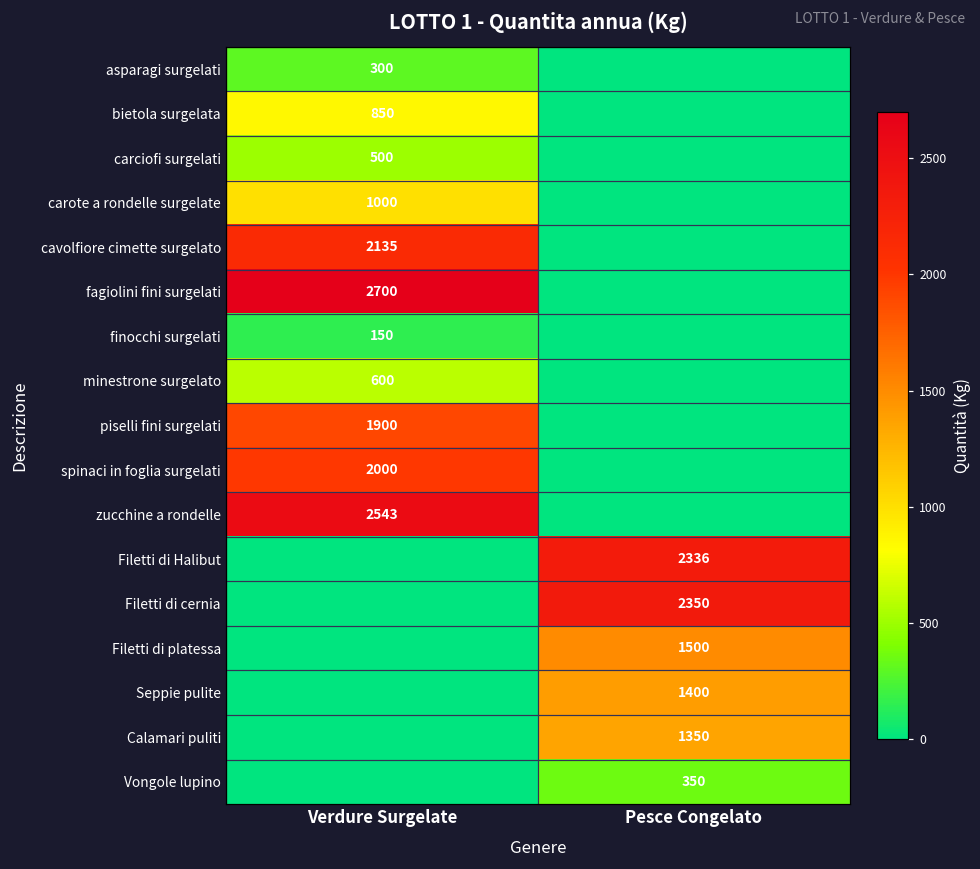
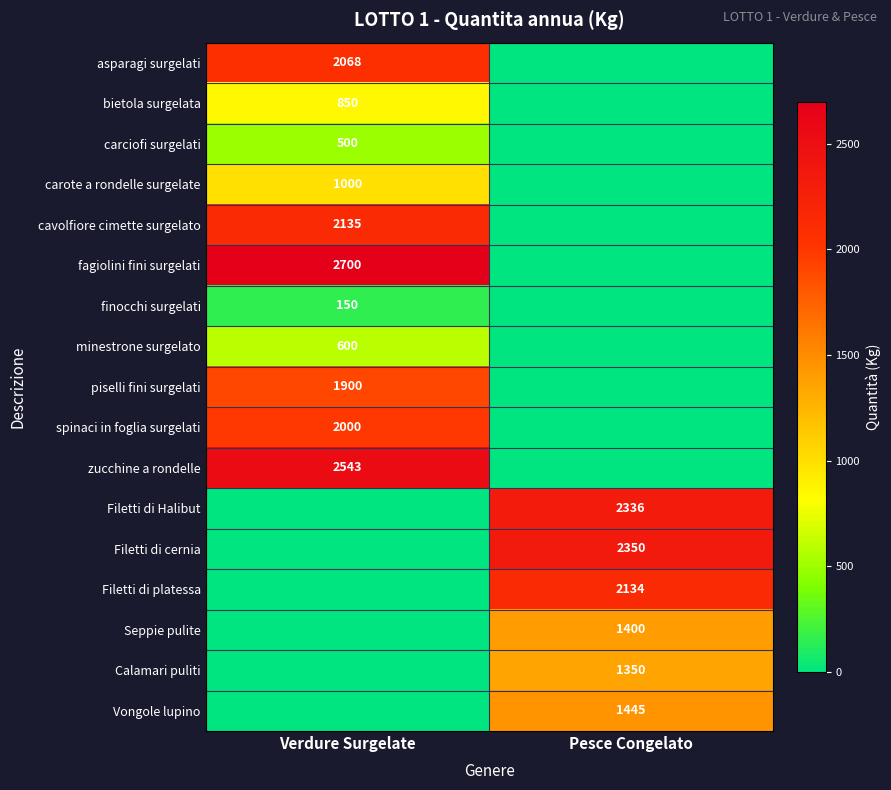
asparagi surgelati, Verdure Surgelate: 300 -> 2068
Filetti di platessa, Pesce Congelato: 1500 -> 2134
Vongole lupino, Pesce Congelato: 350 -> 1445
